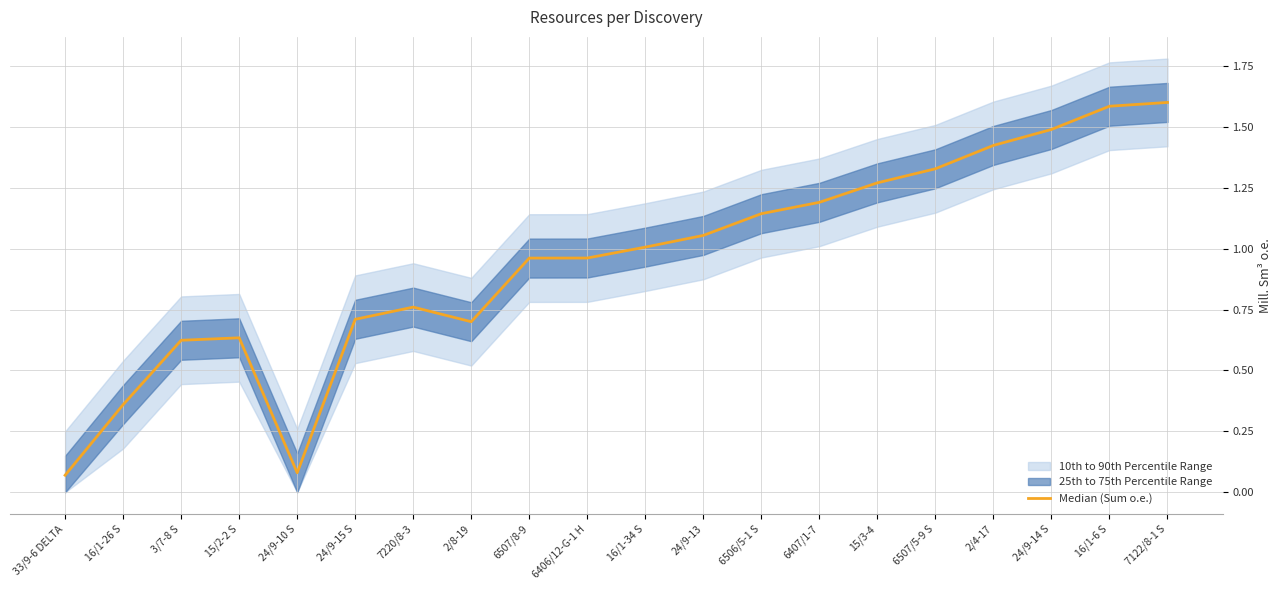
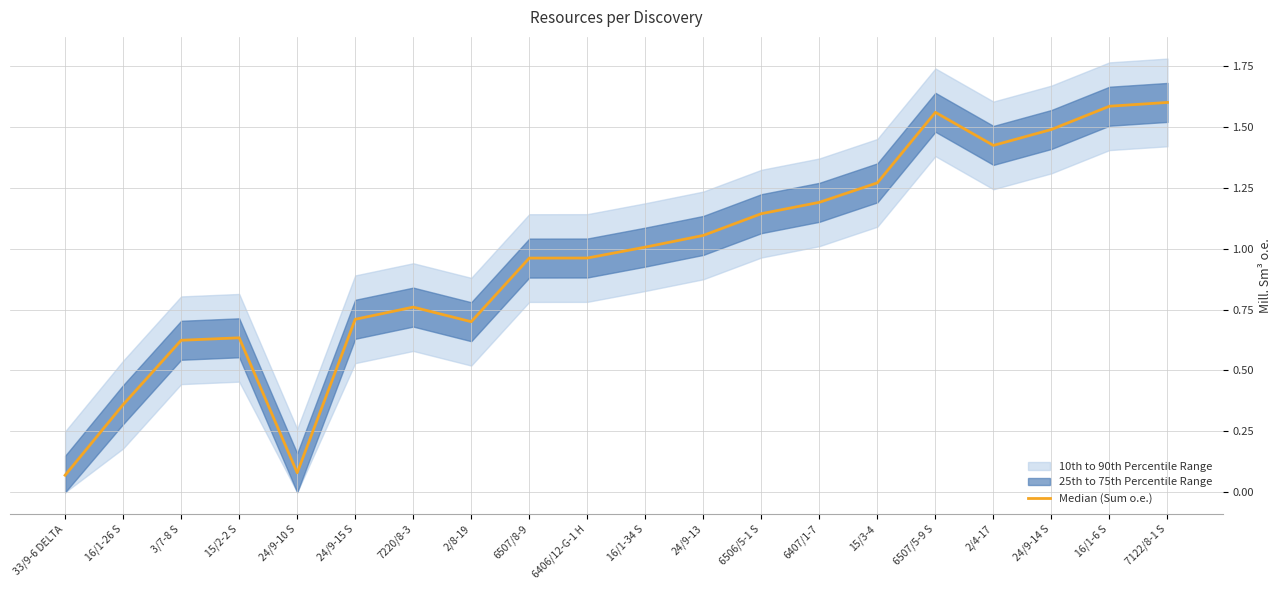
Median (Sum o.e.), 6507/5-9 S: 1.33 -> 1.56
